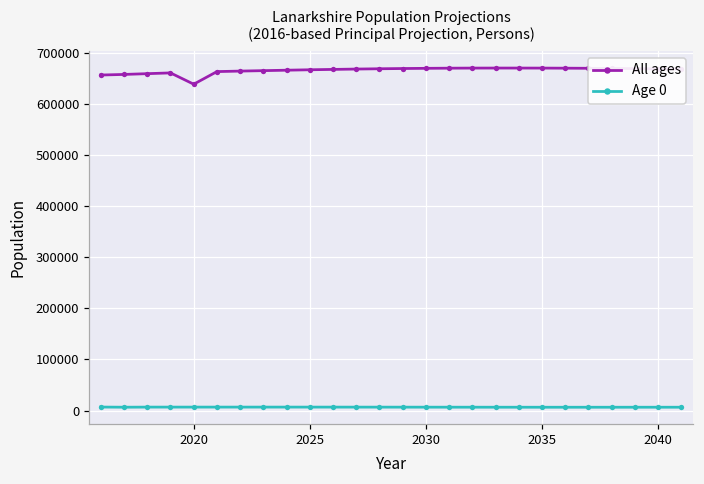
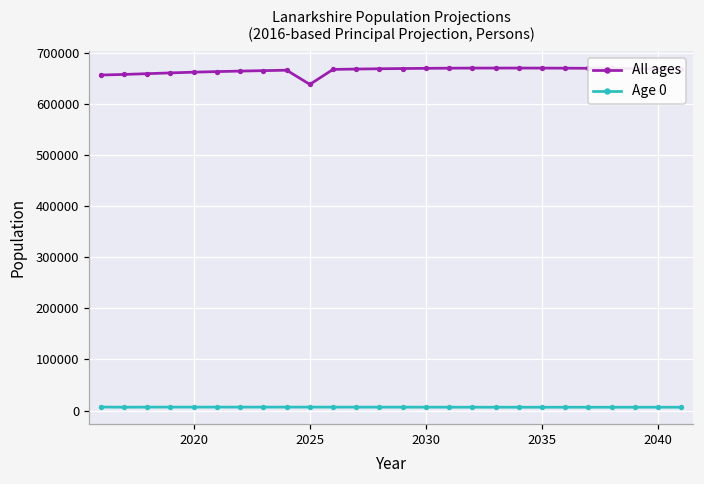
All ages, 2020: 640000 -> 660000
All ages, 2025: 670000 -> 640000
